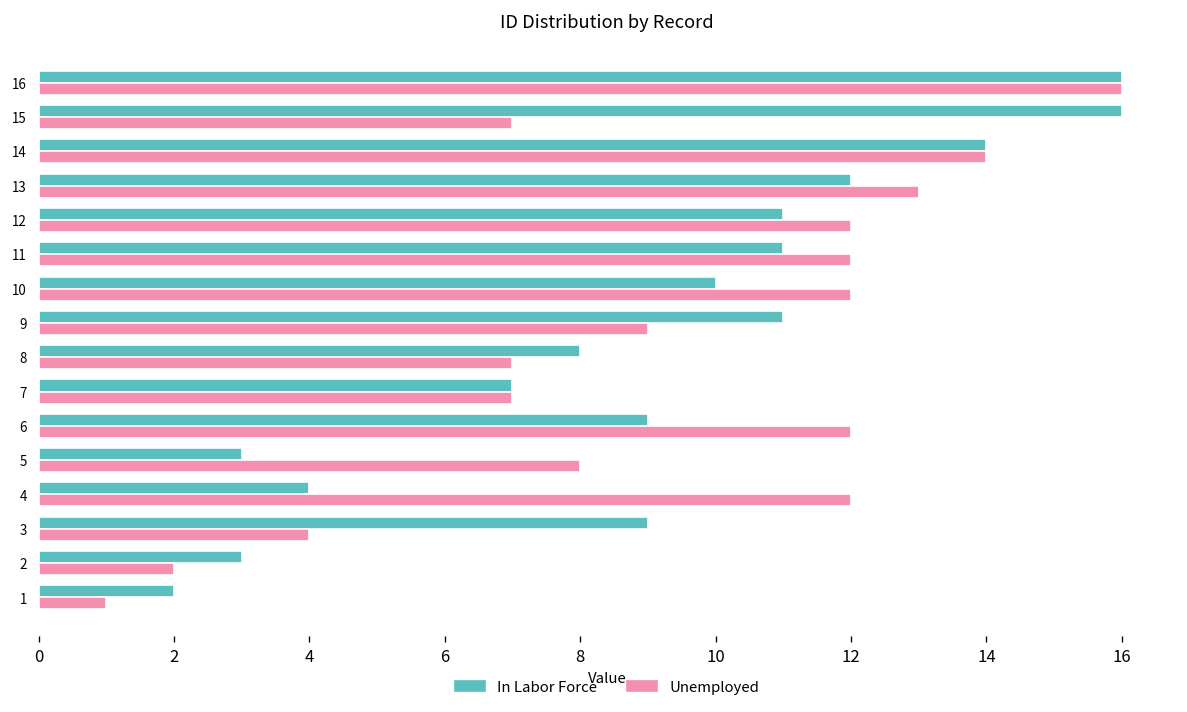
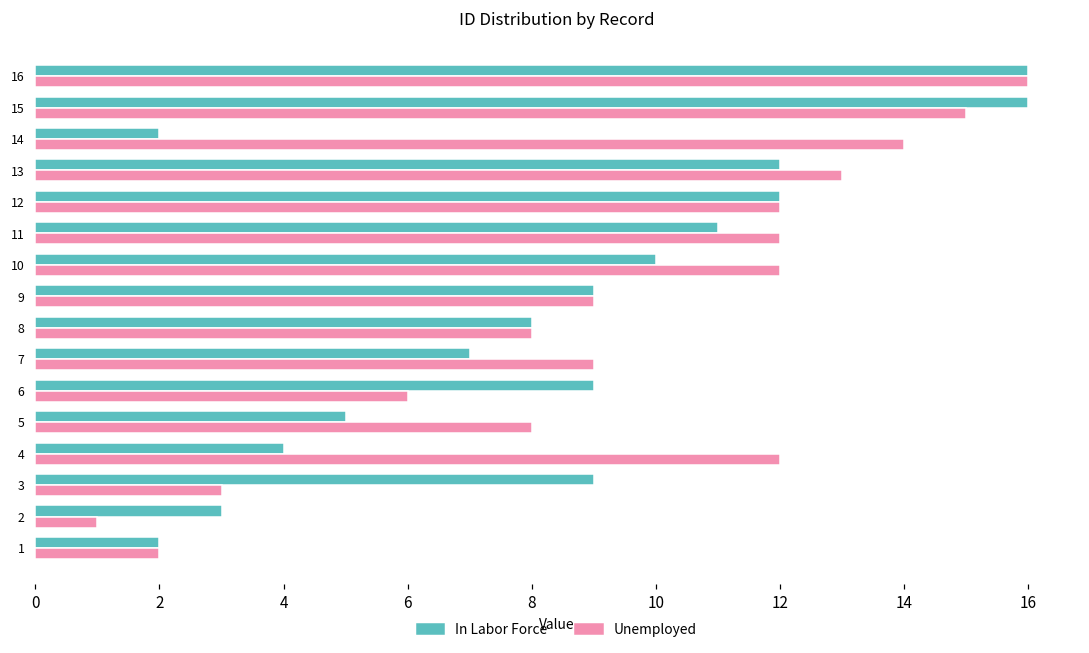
Unemployed, 15: 7 -> 15
In Labor Force, 14: 14 -> 2
In Labor Force, 12: 11 -> 12
In Labor Force, 9: 11 -> 9
Unemployed, 8: 7 -> 8
Unemployed, 7: 7 -> 9
Unemployed, 6: 12 -> 6
In Labor Force, 5: 3 -> 5
Unemployed, 3: 4 -> 3
Unemployed, 2: 2 -> 1
Unemployed, 1: 1 -> 2
